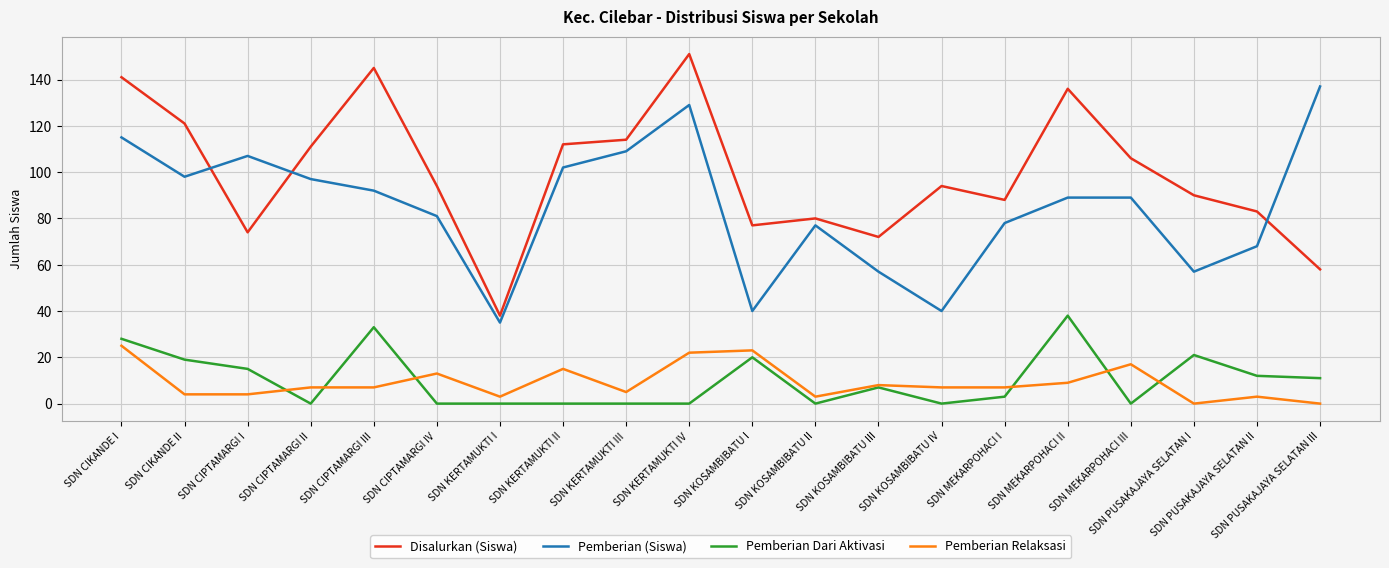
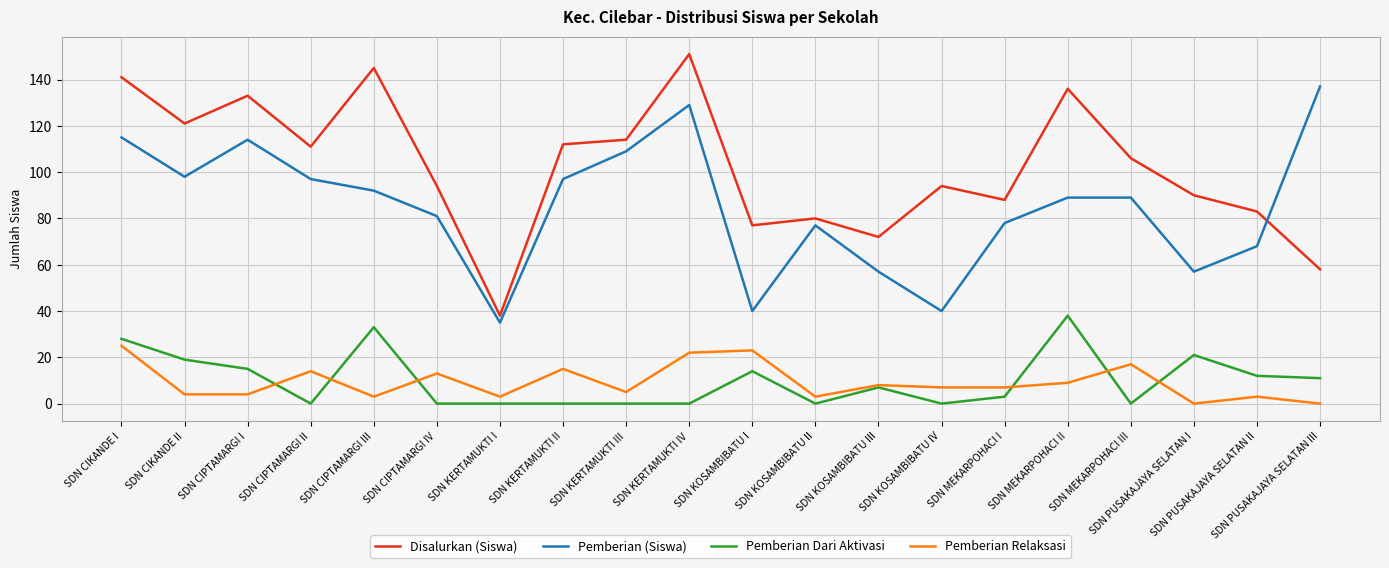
Disalurkan (Siswa), SDN CIPTAMARGI I: 74 -> 133
Pemberian (Siswa), SDN CIPTAMARGI I: 107 -> 114
Pemberian Relaksasi, SDN CIPTAMARGI II: 7 -> 14
Pemberian Relaksasi, SDN CIPTAMARGI III: 7 -> 3
Pemberian (Siswa), SDN KERTAMUKTI II: 102 -> 97
Pemberian Dari Aktivasi, SDN KOSAMBIBATU I: 20 -> 14
